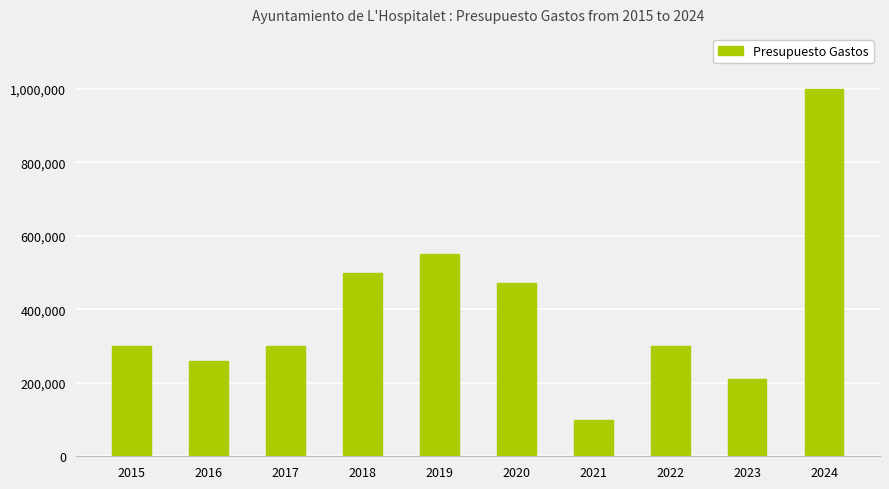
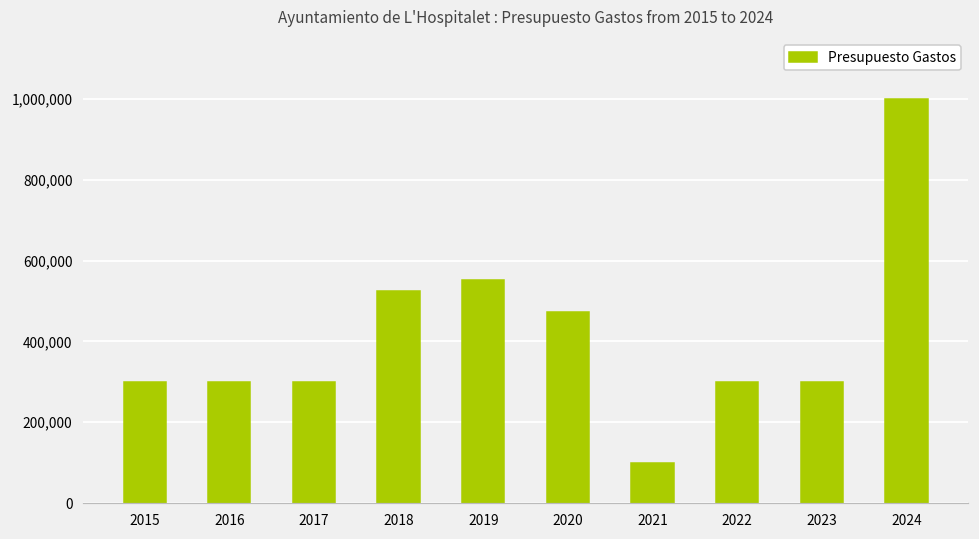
2016: 260,000 -> 300,000
2018: 500,000 -> 520,000
2023: 210,000 -> 300,000
